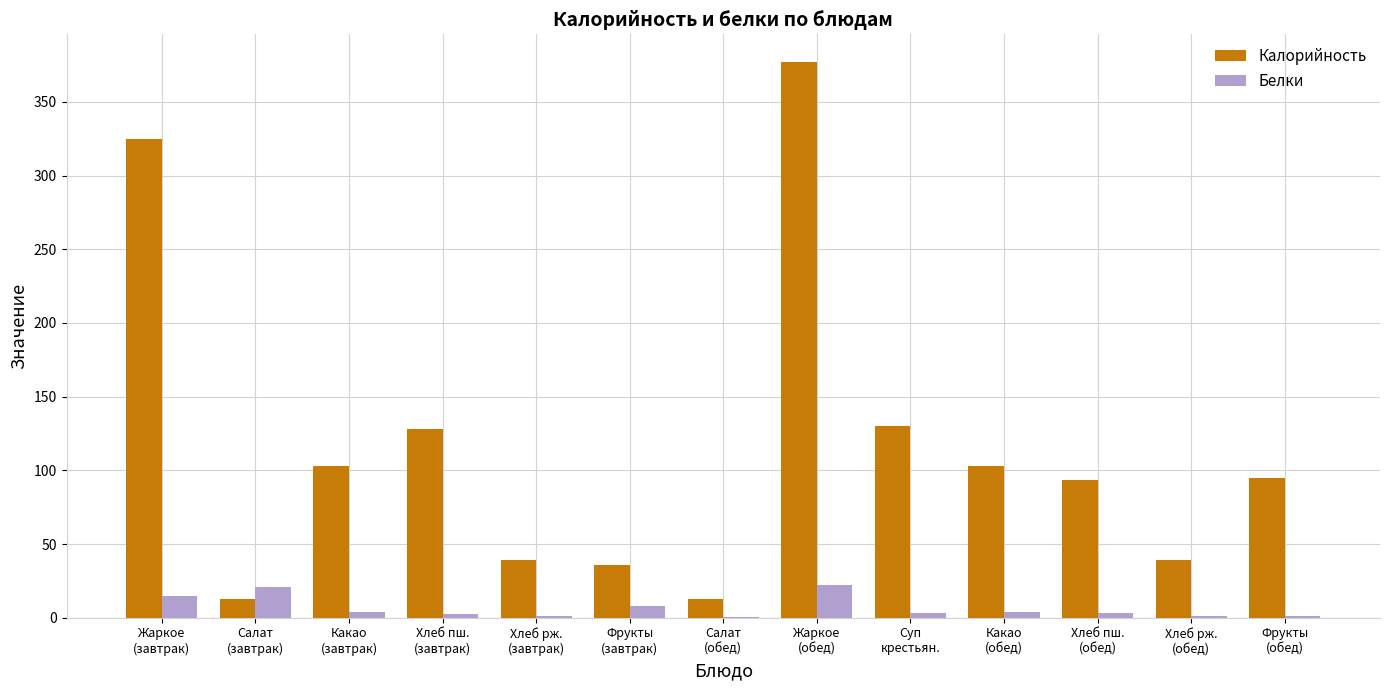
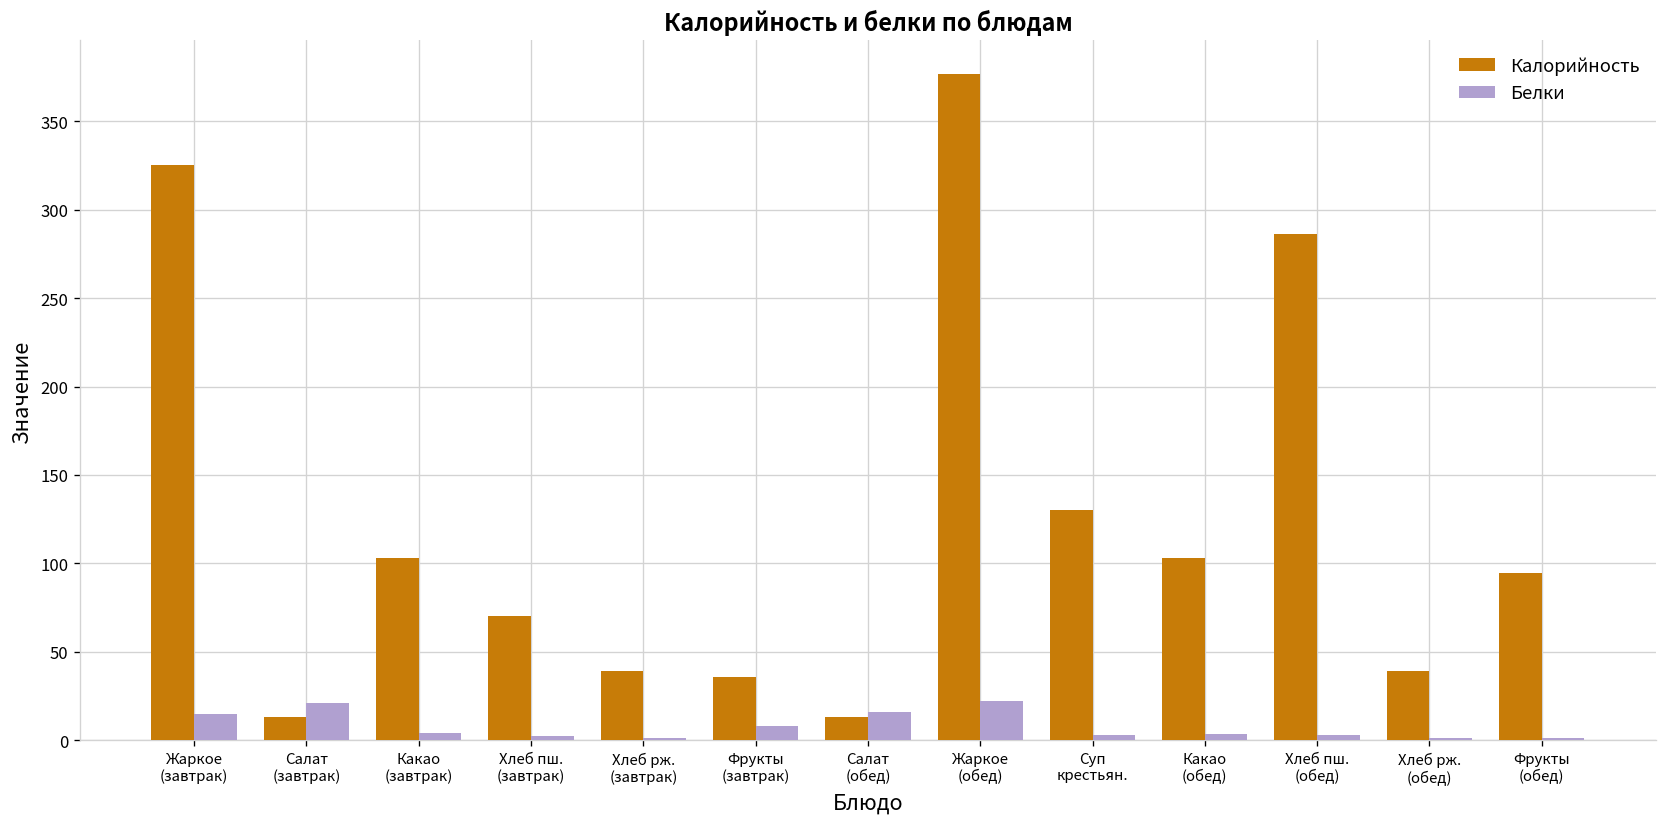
Калорийность, Хлеб пш. (завтрак): 128 -> 70
Белки, Салат (обед): 0 -> 16
Калорийность, Хлеб пш. (обед): 94 -> 286
